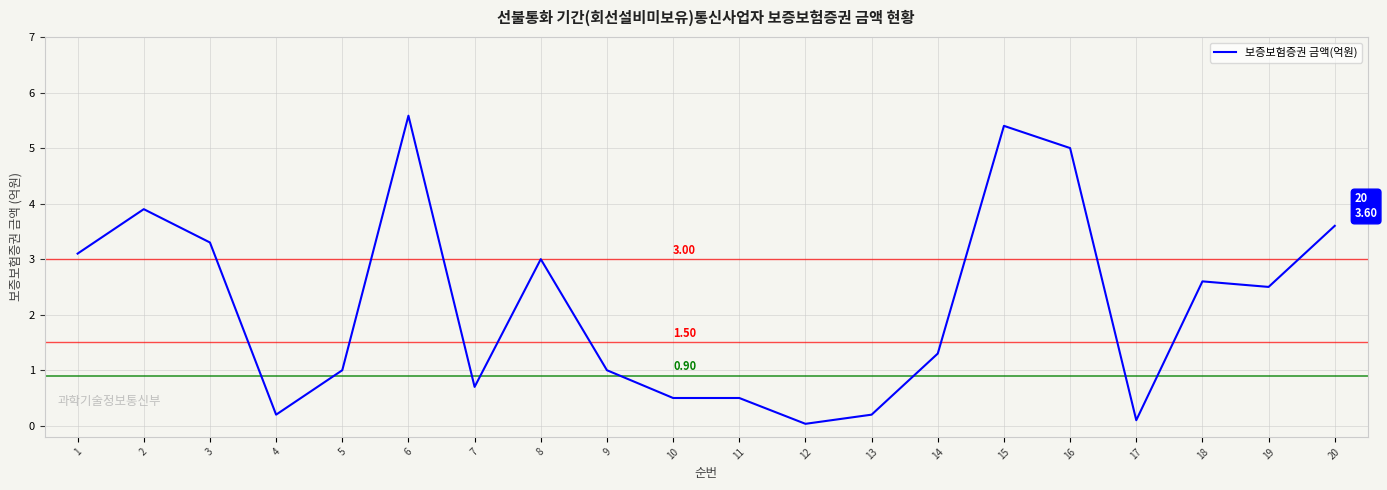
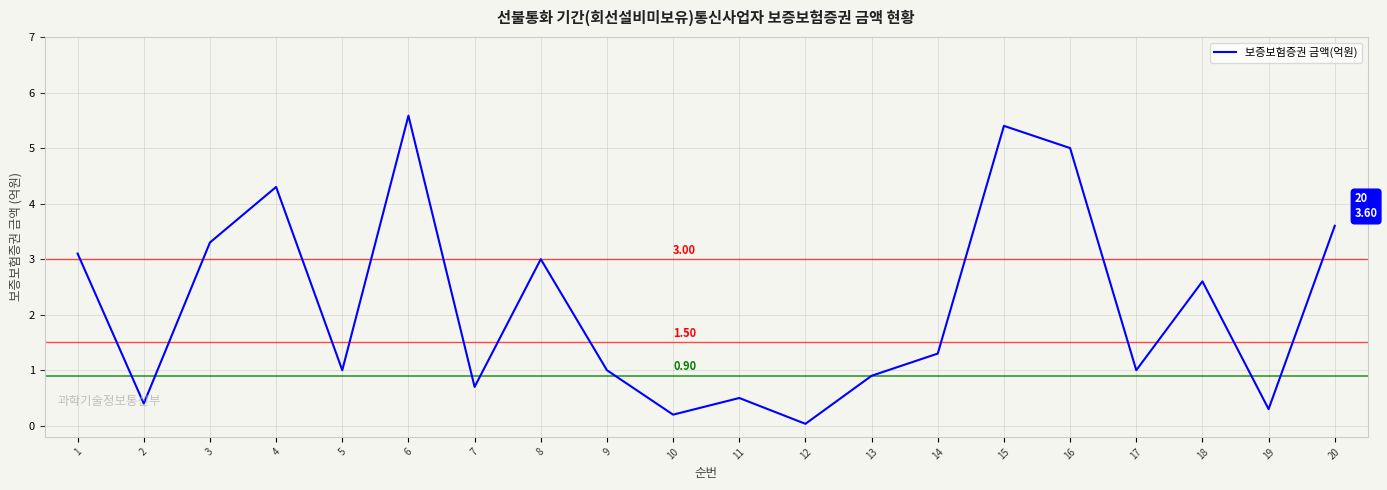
2: 3.9 -> 0.4
4: 0.2 -> 4.3
10: 0.5 -> 0.2
13: 0.2 -> 0.9
17: 0.1 -> 1.0
19: 2.5 -> 0.3
